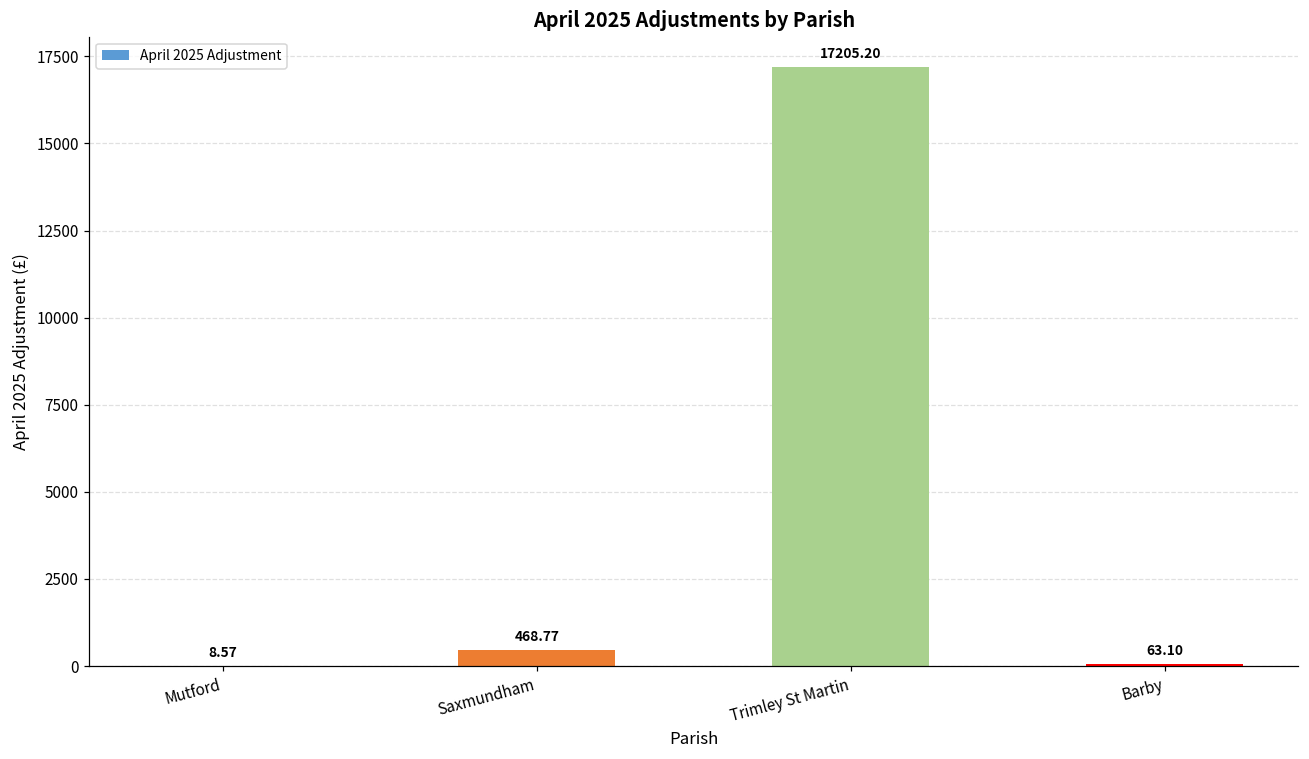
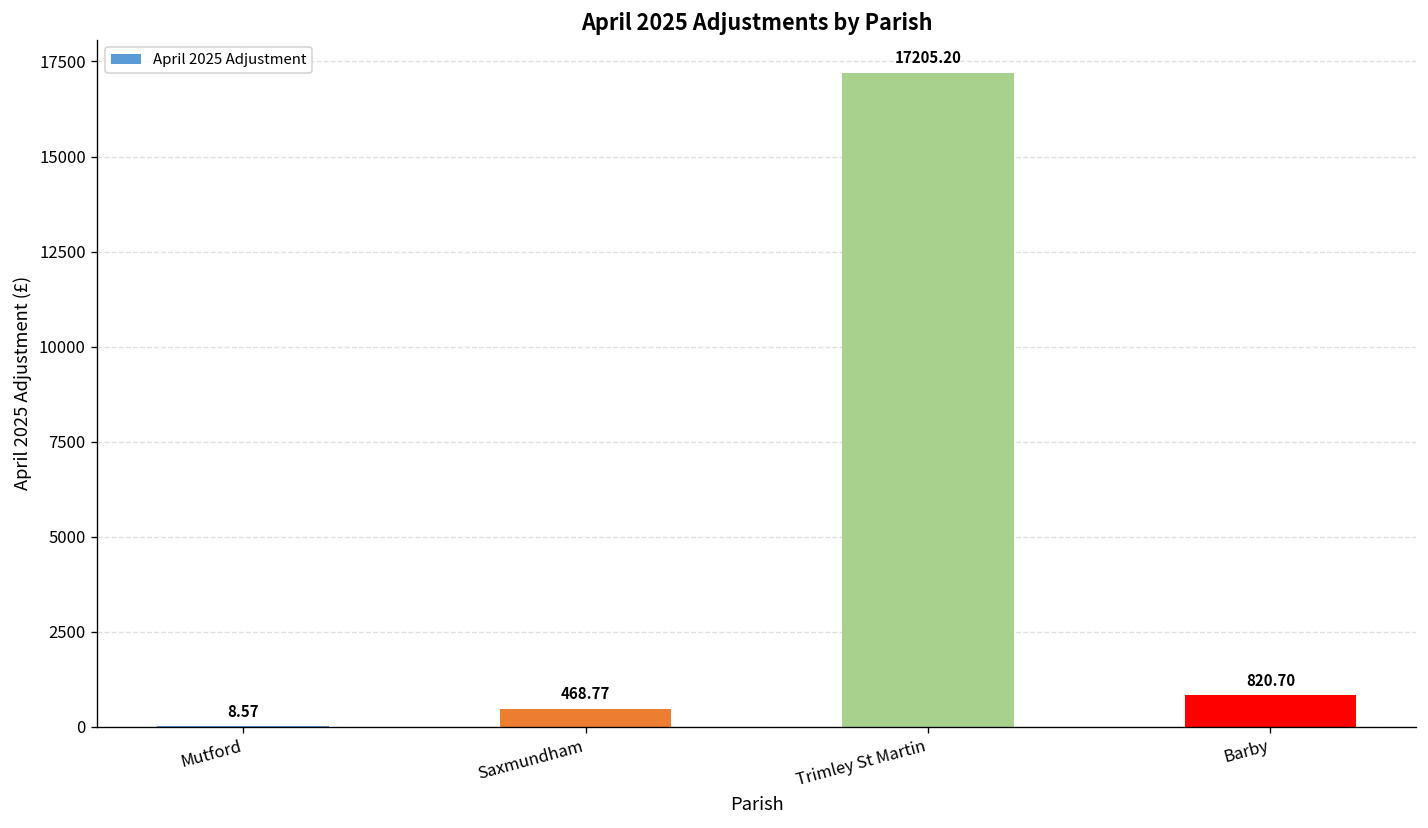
Barby: 63.10 -> 820.70
